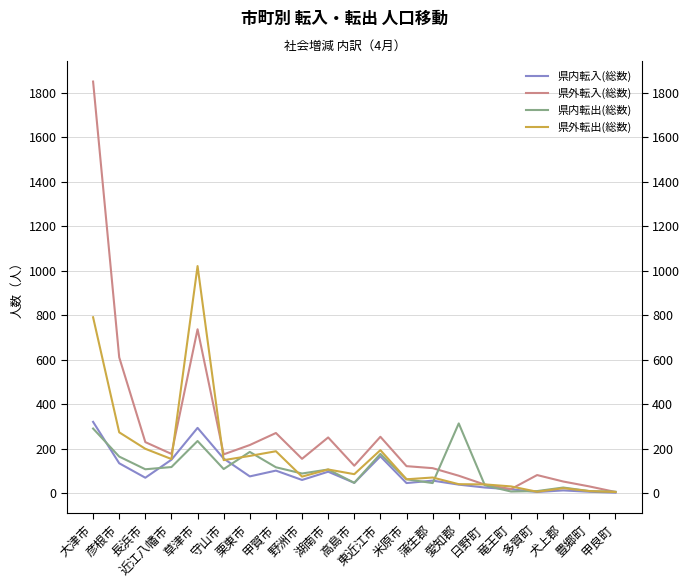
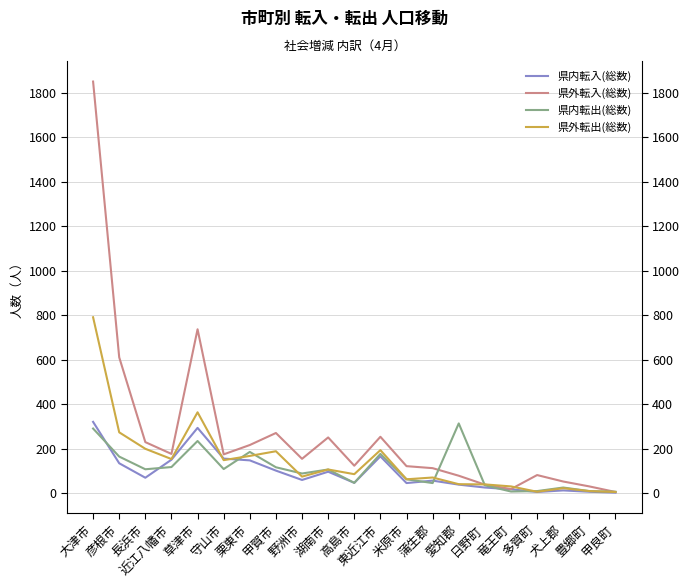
県外転出(総数), 草津市: 1020 -> 360
県内転入(総数), 栗東市: 80 -> 150
